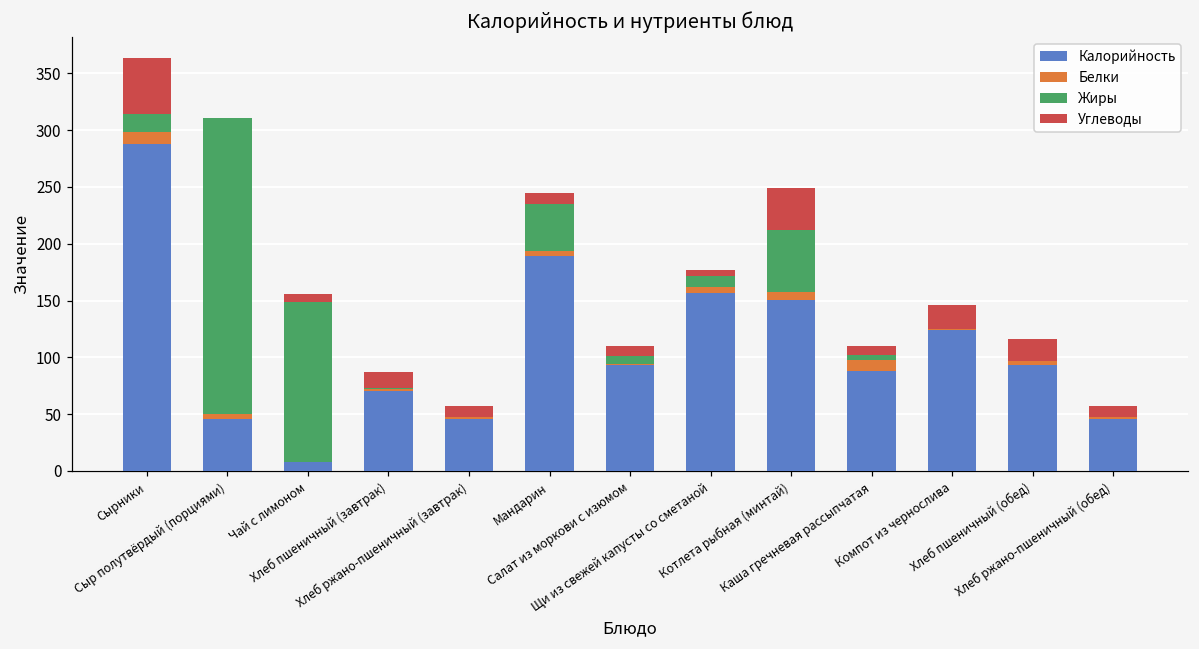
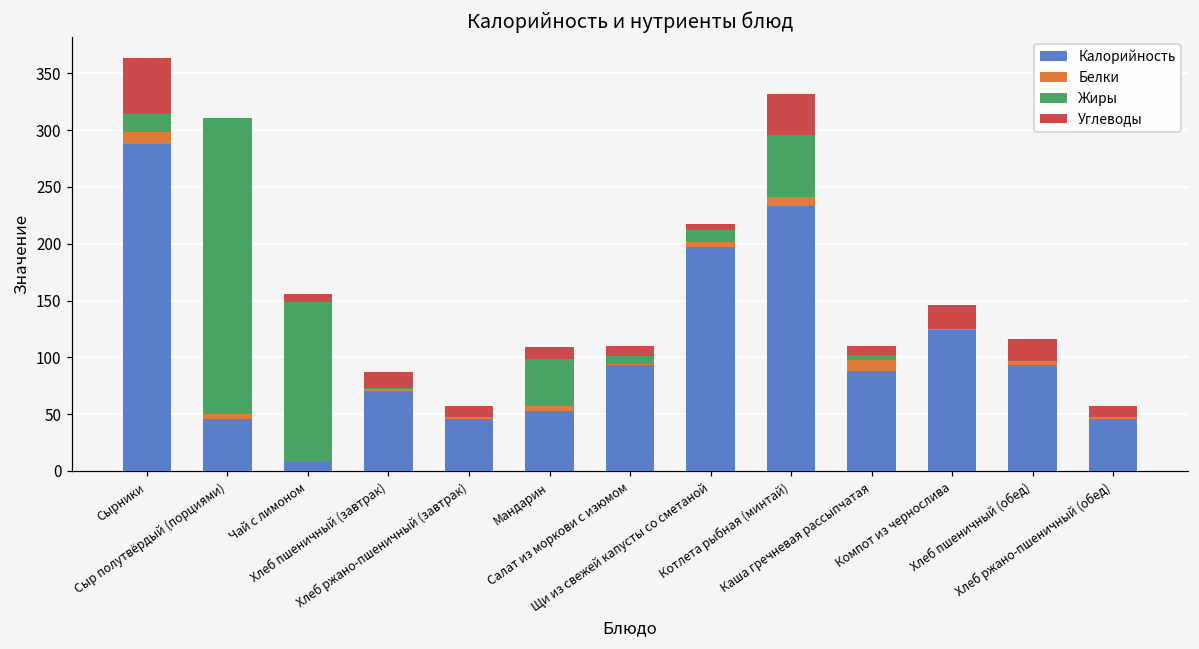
Калорийность, Мандарин: 190 -> 53
Калорийность, Щи из свежей капусты со сметаной: 157 -> 197
Калорийность, Котлета рыбная (минтай): 151 -> 233
